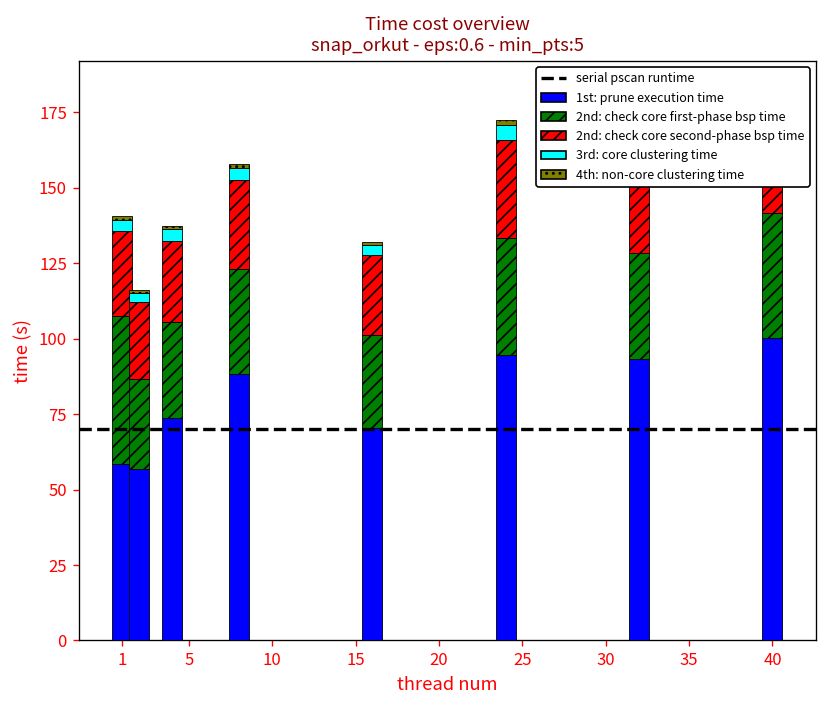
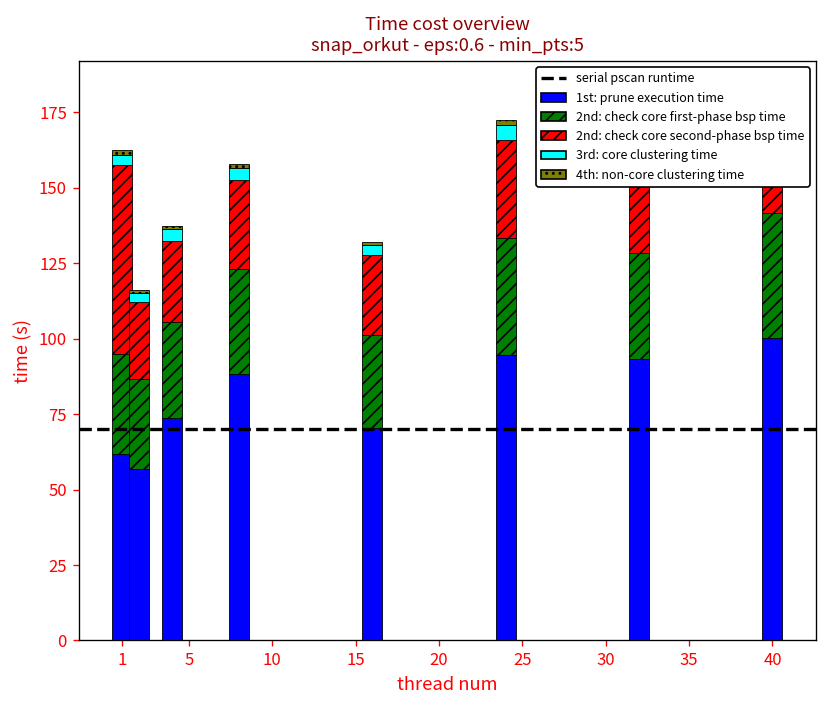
1st: prune execution time, 1: 58 -> 62
2nd: check core first-phase bsp time, 1: 49 -> 33
2nd: check core second-phase bsp time, 1: 28 -> 62
